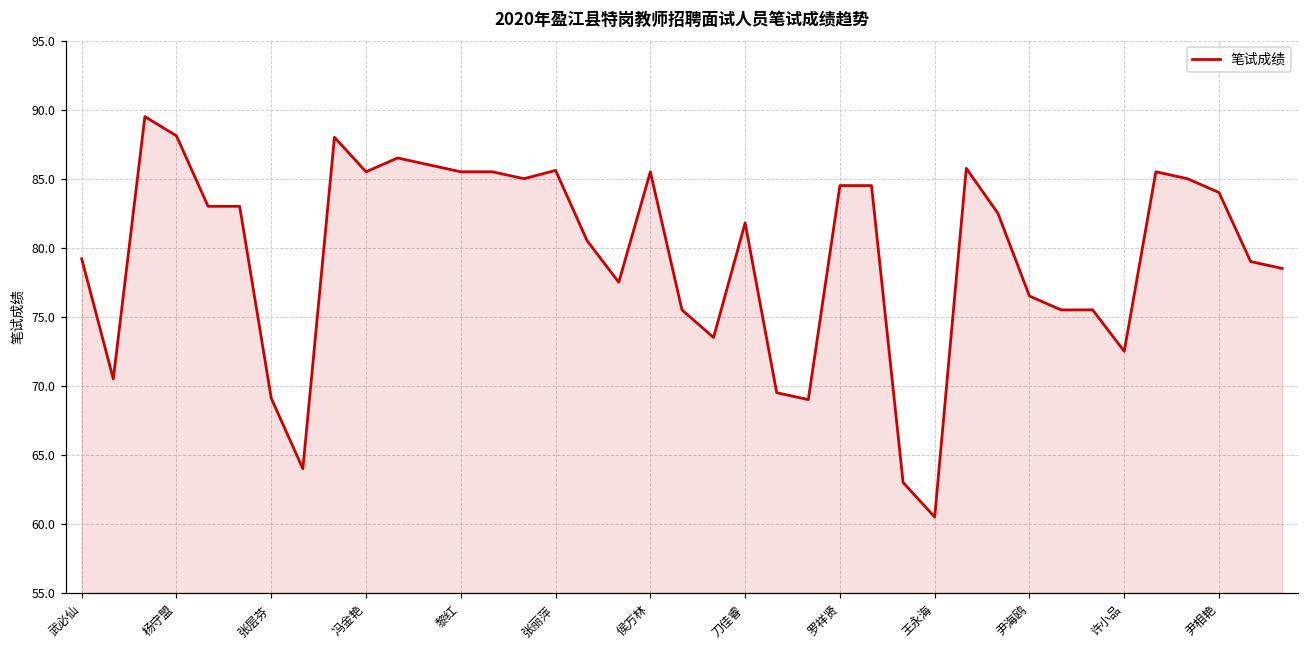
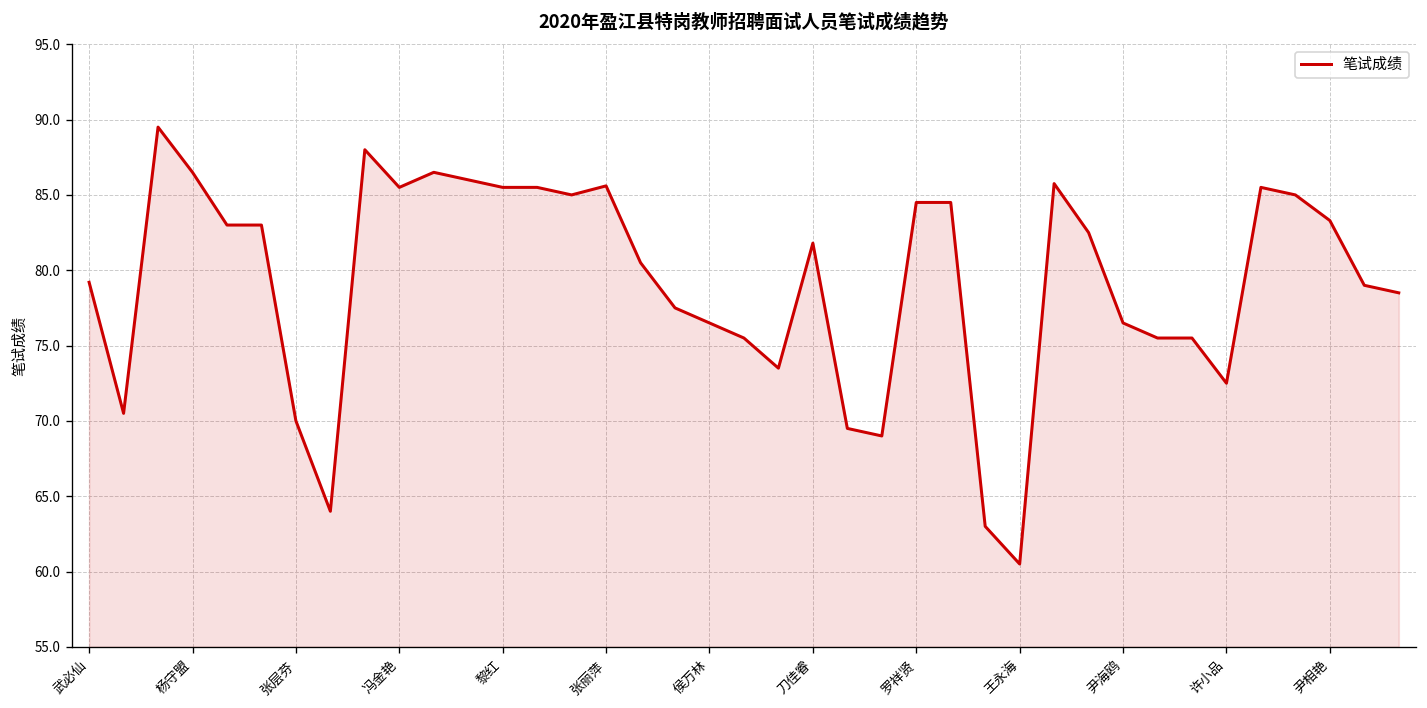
杨守盟: 88.1 -> 86.5
张层芬: 69.1 -> 70.0
侯万林: 85.5 -> 76.5
尹相艳: 84.0 -> 83.3
